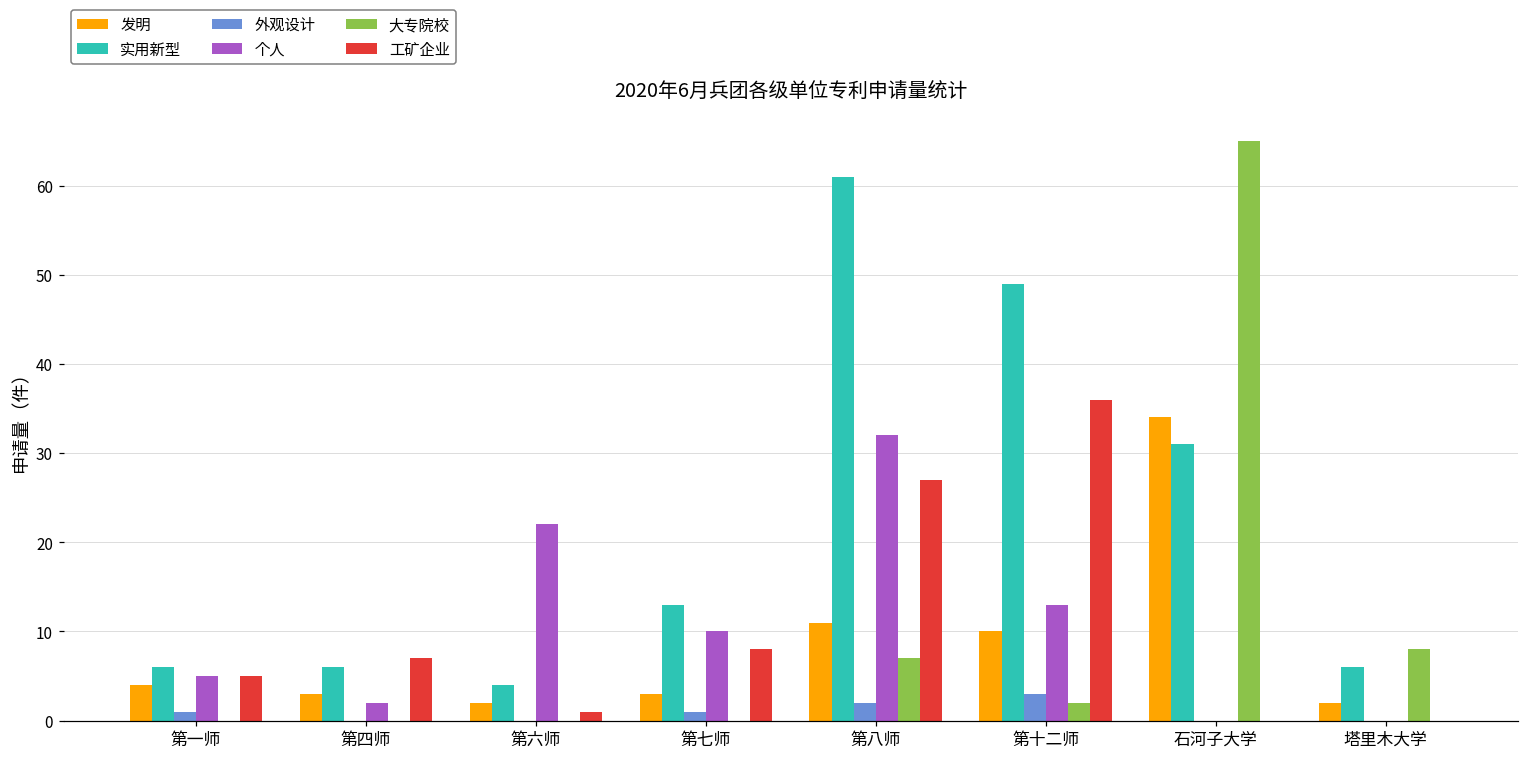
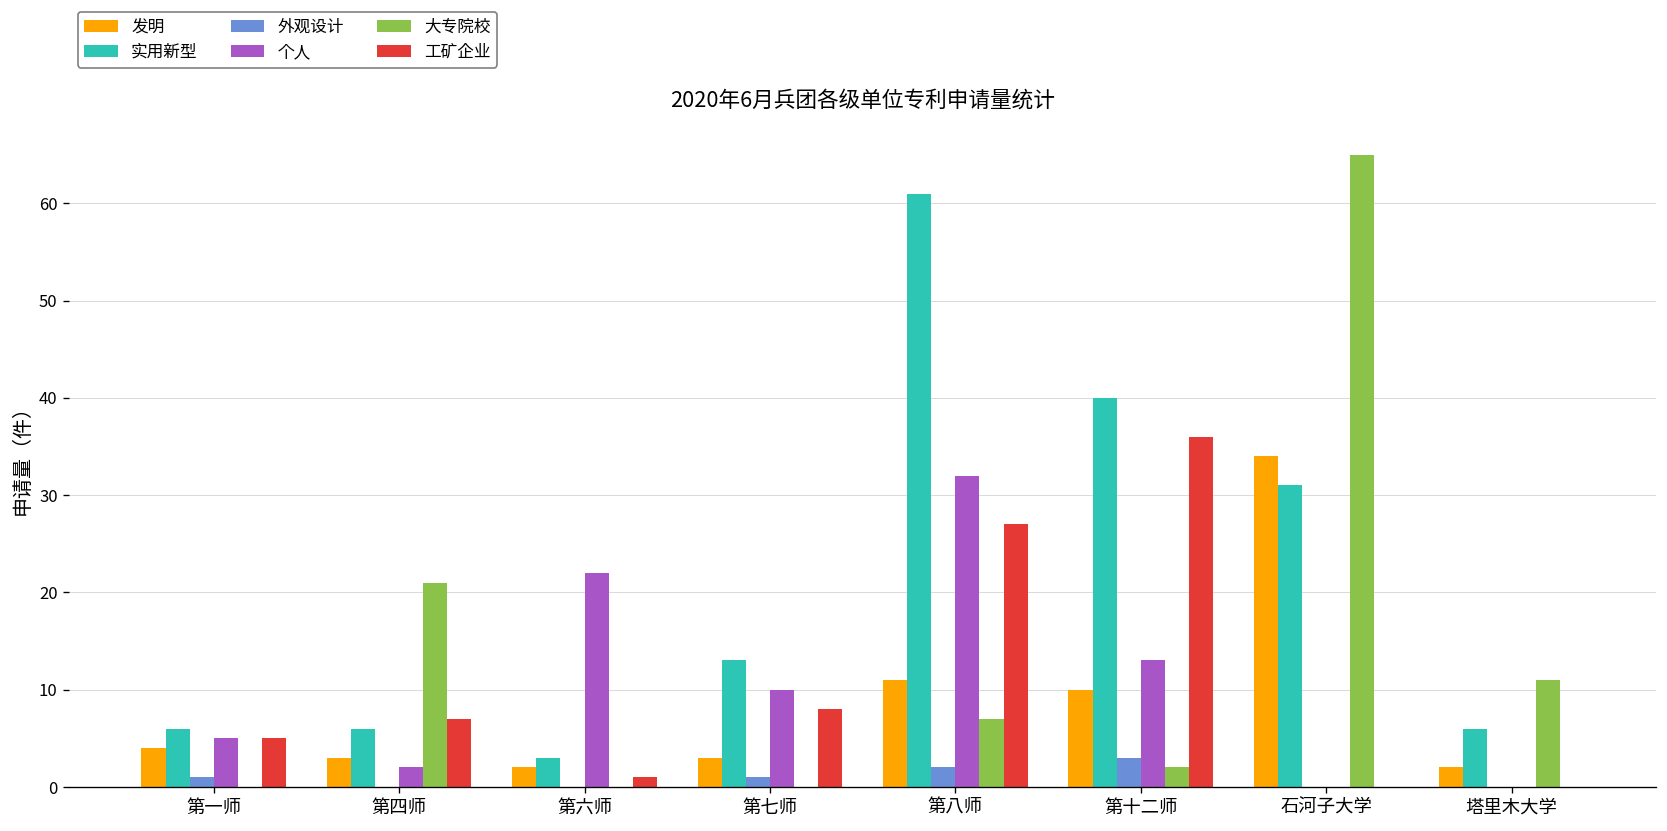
大专院校, 第四师: 0 -> 21
实用新型, 第六师: 4 -> 3
实用新型, 第十二师: 49 -> 40
大专院校, 塔里木大学: 8 -> 11
